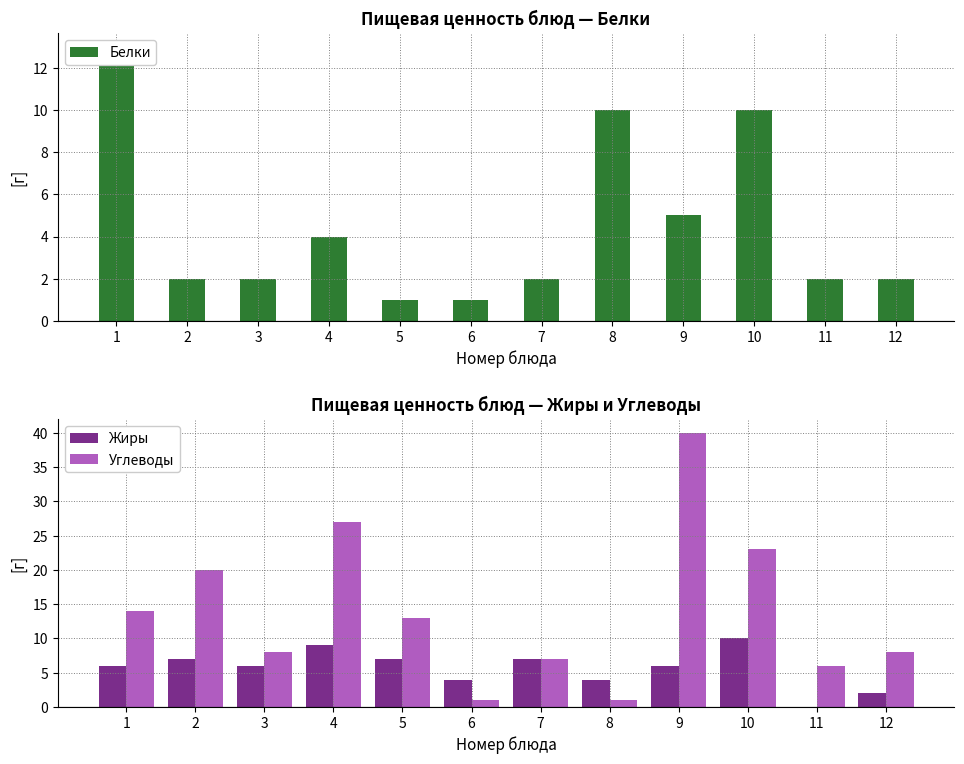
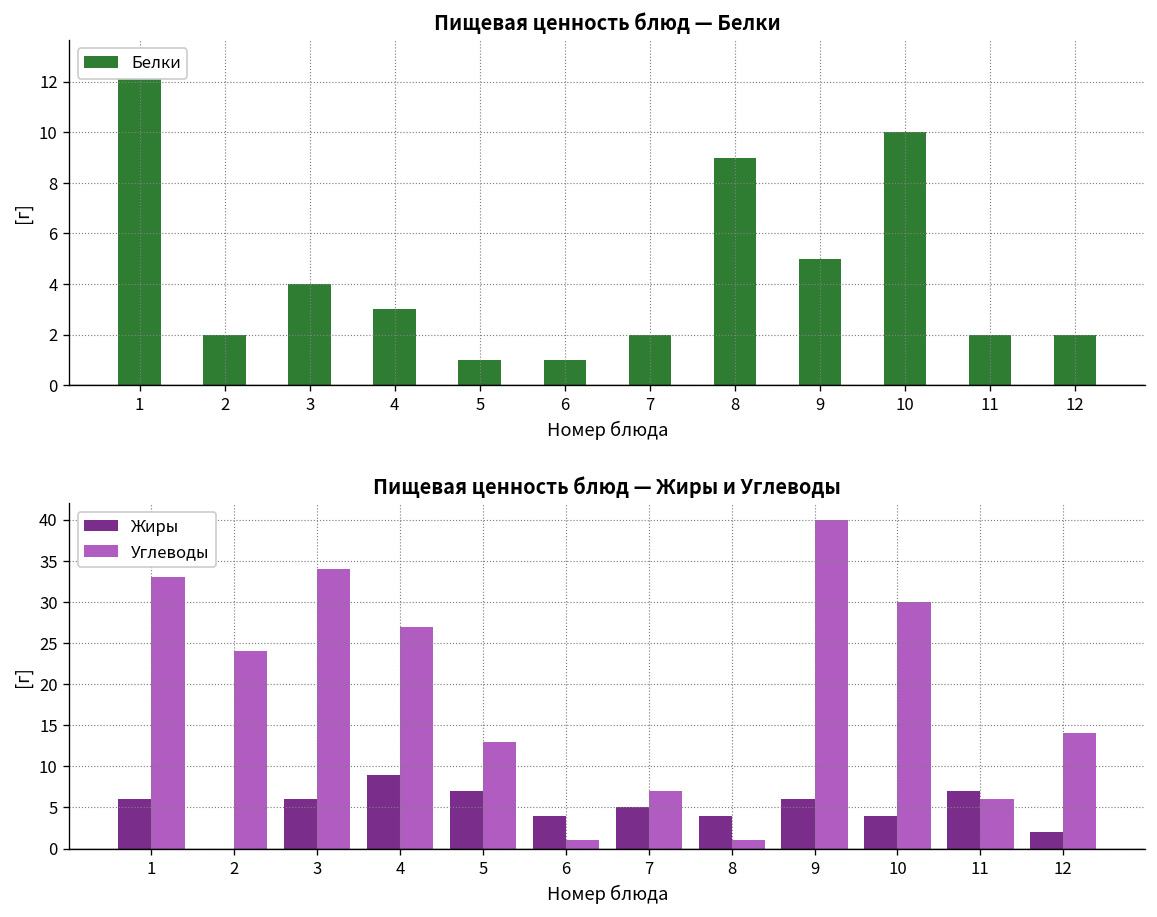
Пищевая ценность блюд — Белки, 3: 2 -> 4
Пищевая ценность блюд — Белки, 4: 4 -> 3
Пищевая ценность блюд — Белки, 8: 10 -> 9
Пищевая ценность блюд — Жиры и Углеводы, Углеводы, 1: 14 -> 33
Пищевая ценность блюд — Жиры и Углеводы, Жиры, 2: 7 -> 0
Пищевая ценность блюд — Жиры и Углеводы, Углеводы, 2: 20 -> 24
Пищевая ценность блюд — Жиры и Углеводы, Углеводы, 3: 8 -> 34
Пищевая ценность блюд — Жиры и Углеводы, Жиры, 7: 7 -> 5
Пищевая ценность блюд — Жиры и Углеводы, Жиры, 10: 10 -> 4
Пищевая ценность блюд — Жиры и Углеводы, Углеводы, 10: 23 -> 30
Пищевая ценность блюд — Жиры и Углеводы, Жиры, 11: 0 -> 7
Пищевая ценность блюд — Жиры и Углеводы, Углеводы, 12: 8 -> 14
